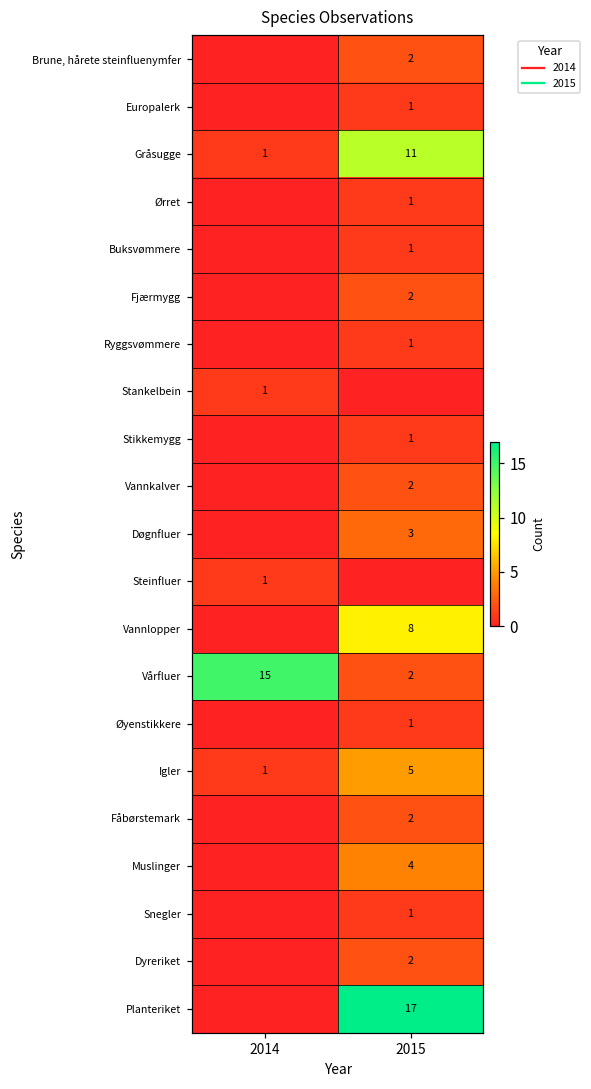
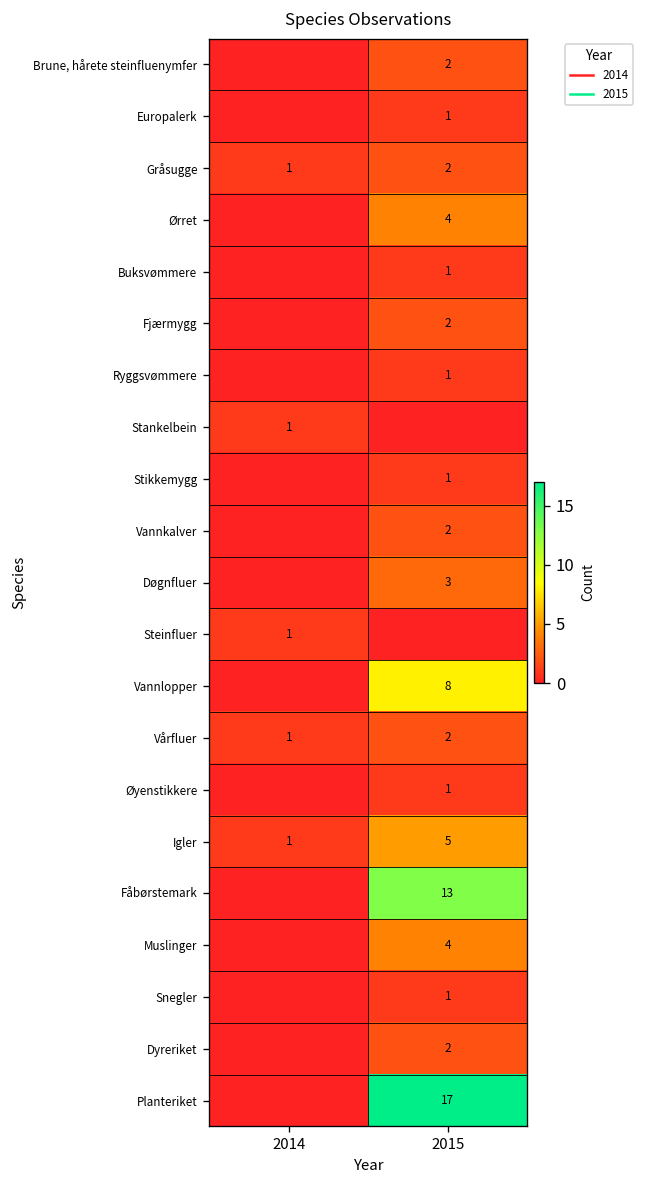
Gråsugge, 2015: 11 -> 2
Ørret, 2015: 1 -> 4
Vårfluer, 2014: 15 -> 1
Fåbørstemark, 2015: 2 -> 13
